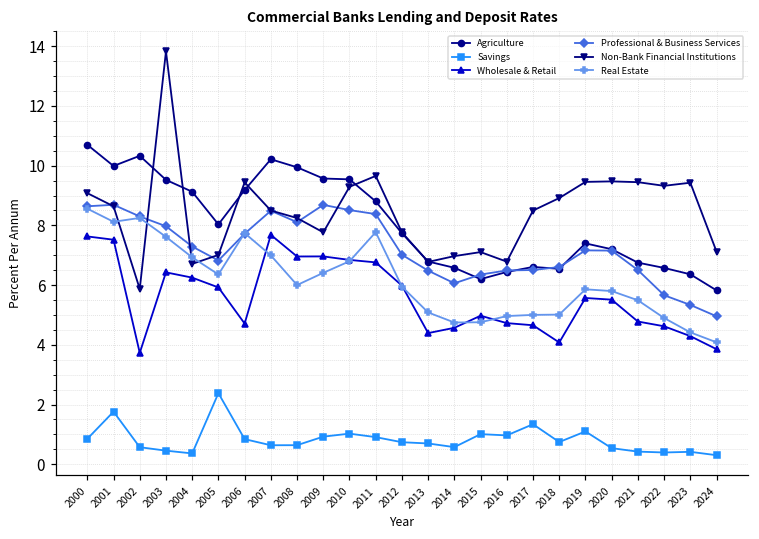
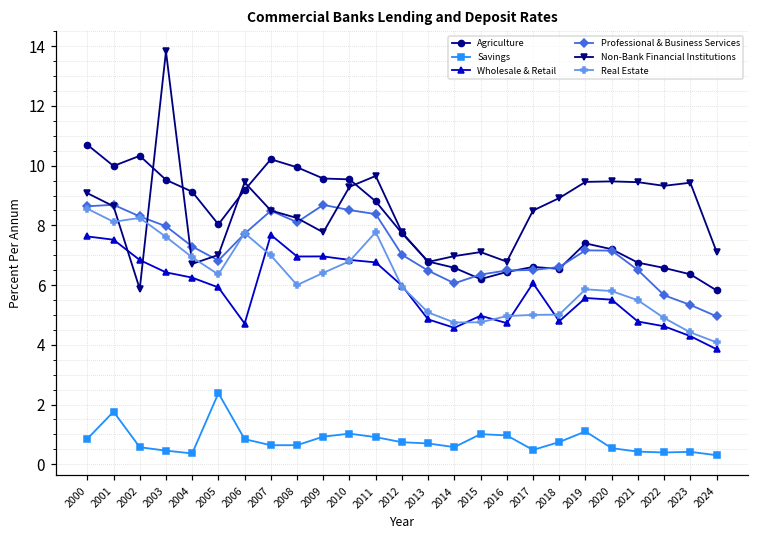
Wholesale & Retail, 2002: 3.7 -> 6.8
Wholesale & Retail, 2013: 4.4 -> 4.9
Savings, 2017: 1.3 -> 0.5
Wholesale & Retail, 2017: 4.7 -> 6.1
Wholesale & Retail, 2018: 4.1 -> 4.8
